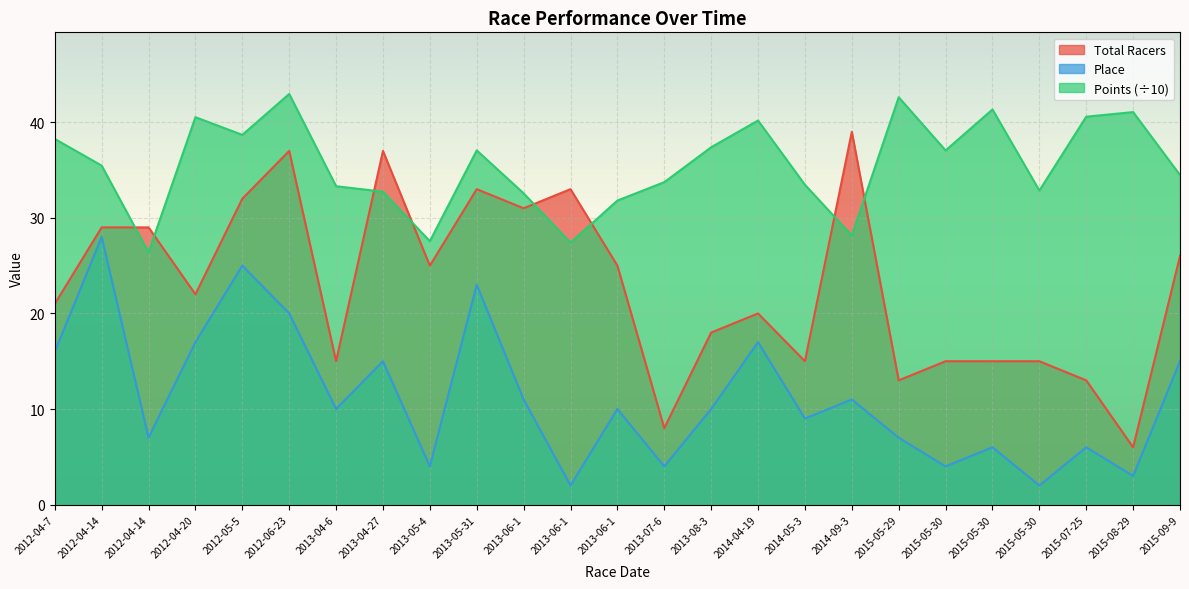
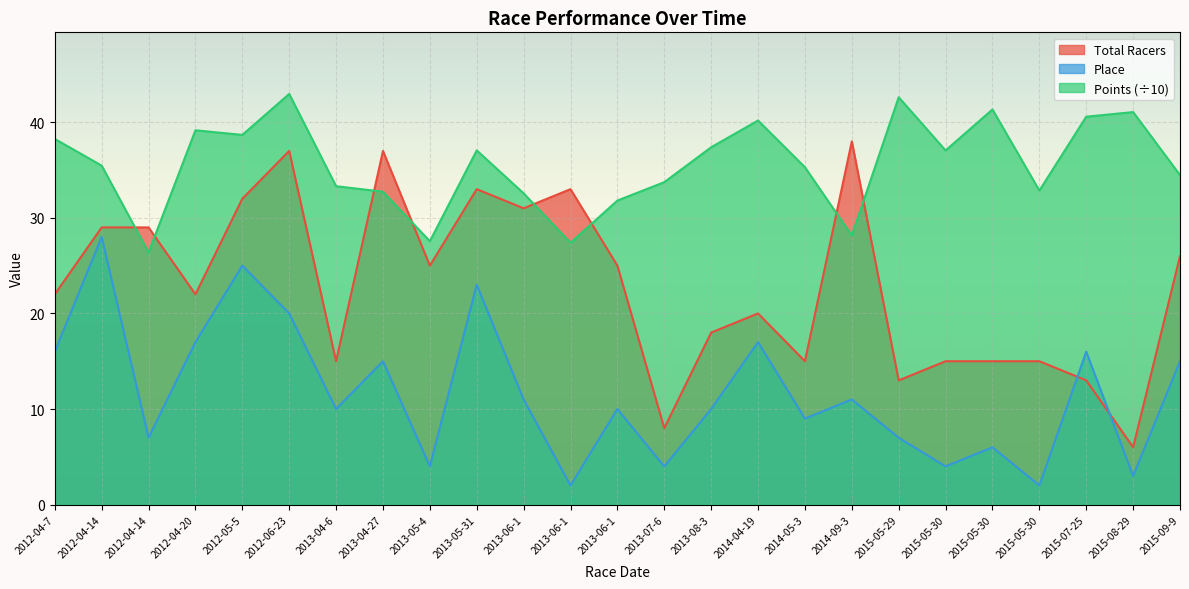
Total Racers, 2012-04-7: 21 -> 22
Points (÷10), 2012-04-20: 41 -> 39
Points (÷10), 2014-05-3: 33 -> 35
Total Racers, 2014-09-3: 39 -> 38
Place, 2015-07-25: 6 -> 16
